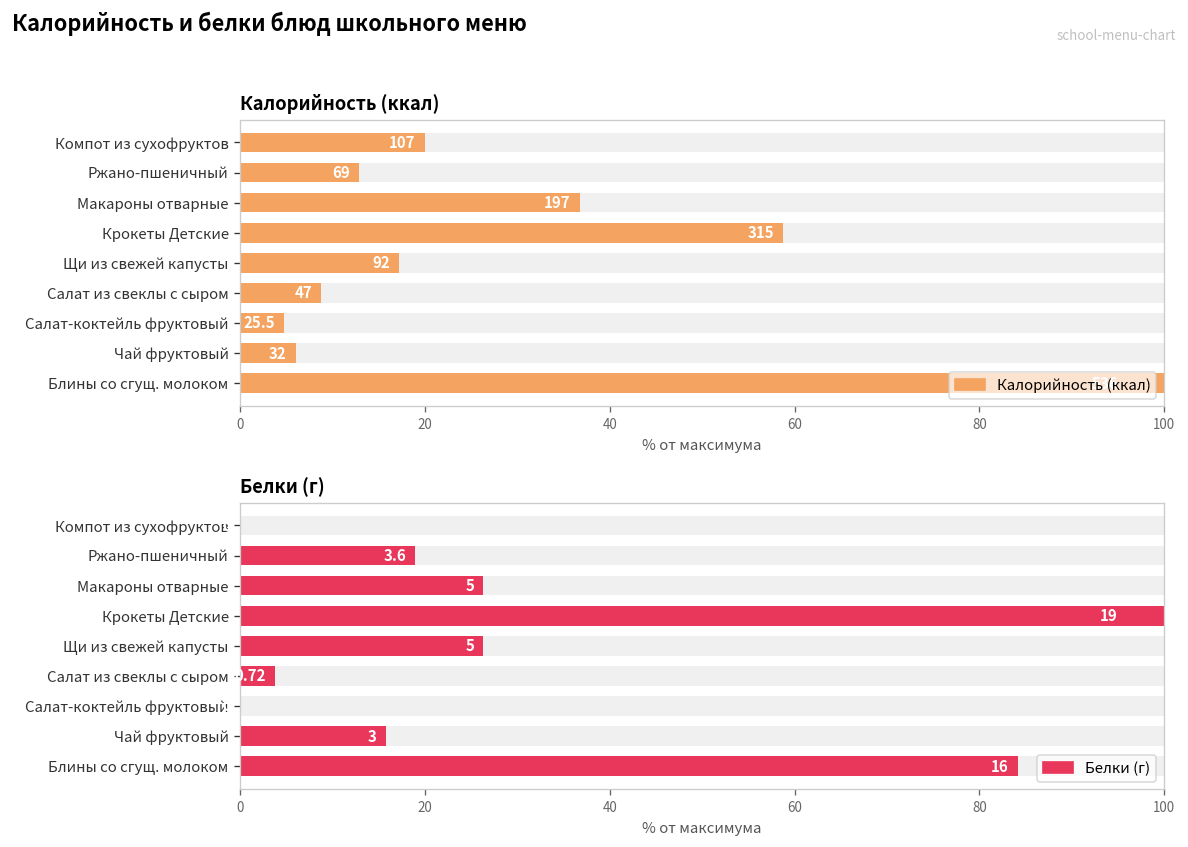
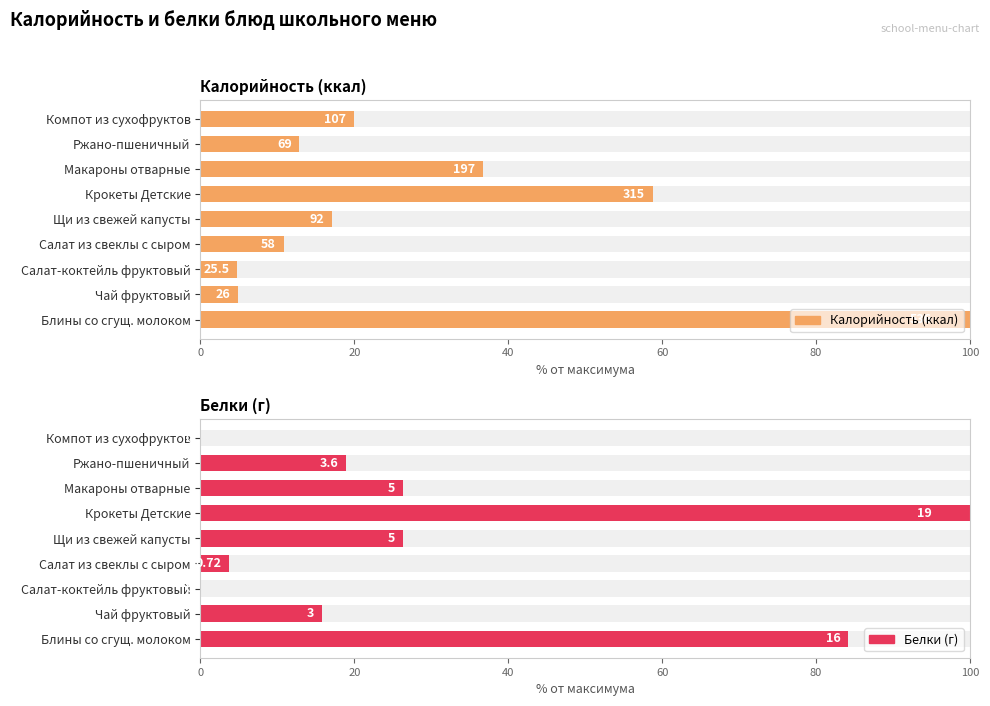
Калорийность (ккал), Калорийность (ккал), Салат из свеклы с сыром: 47 -> 58
Калорийность (ккал), Калорийность (ккал), Чай фруктовый: 32 -> 26
